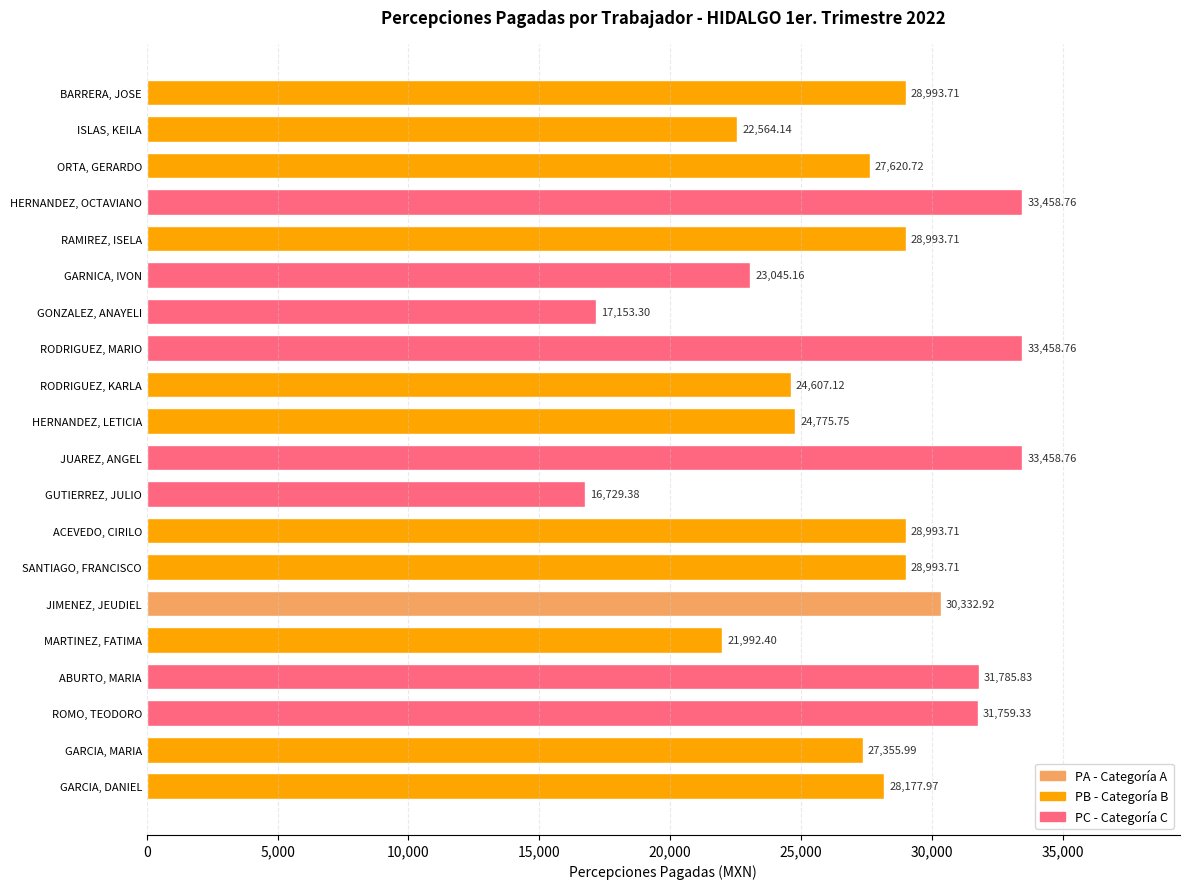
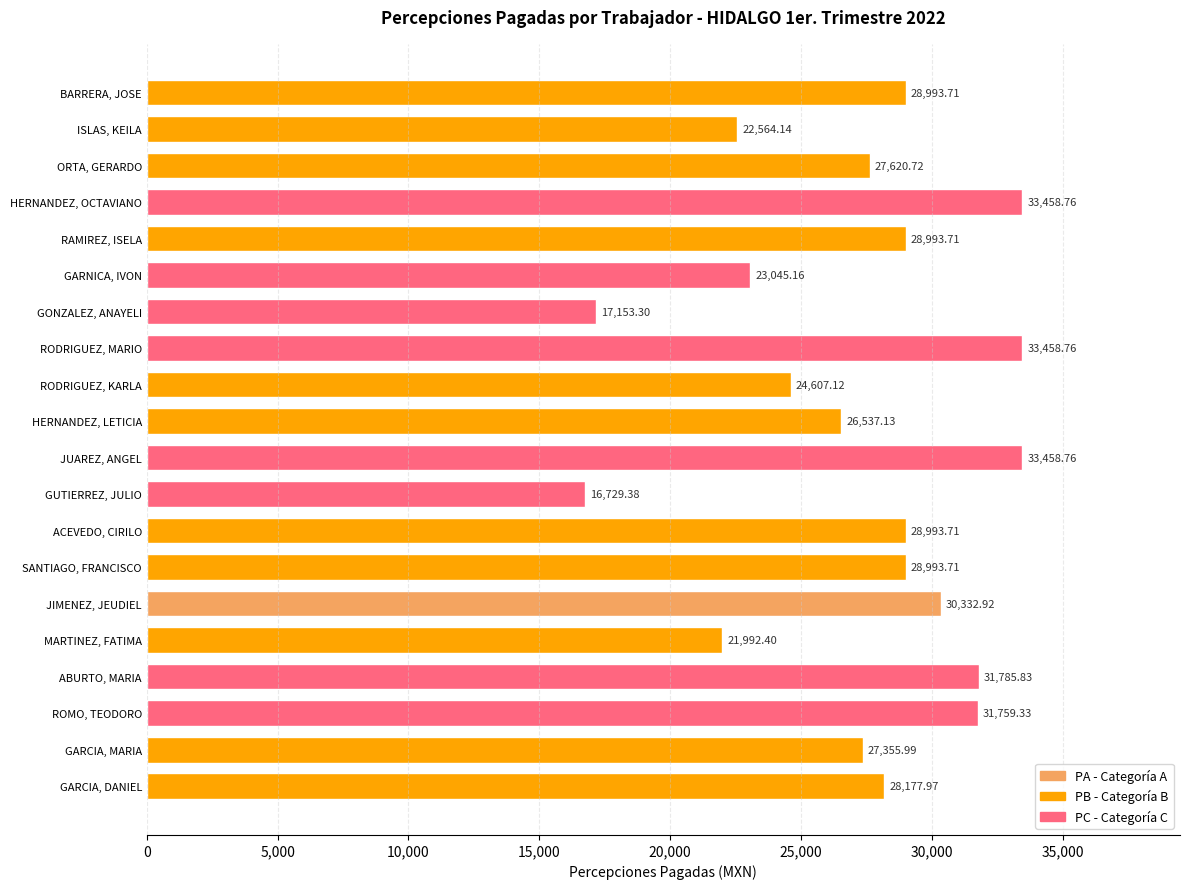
HERNANDEZ, LETICIA: 24,775.75 -> 26,537.13
